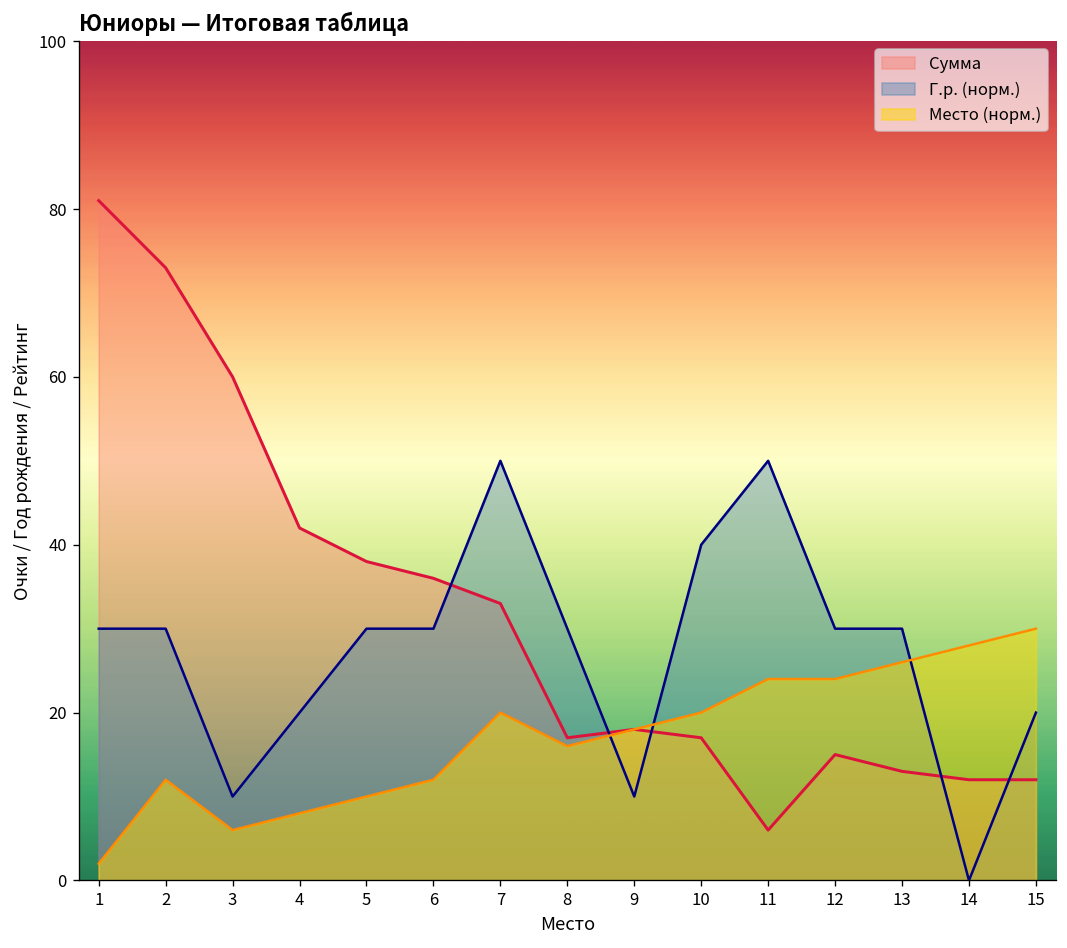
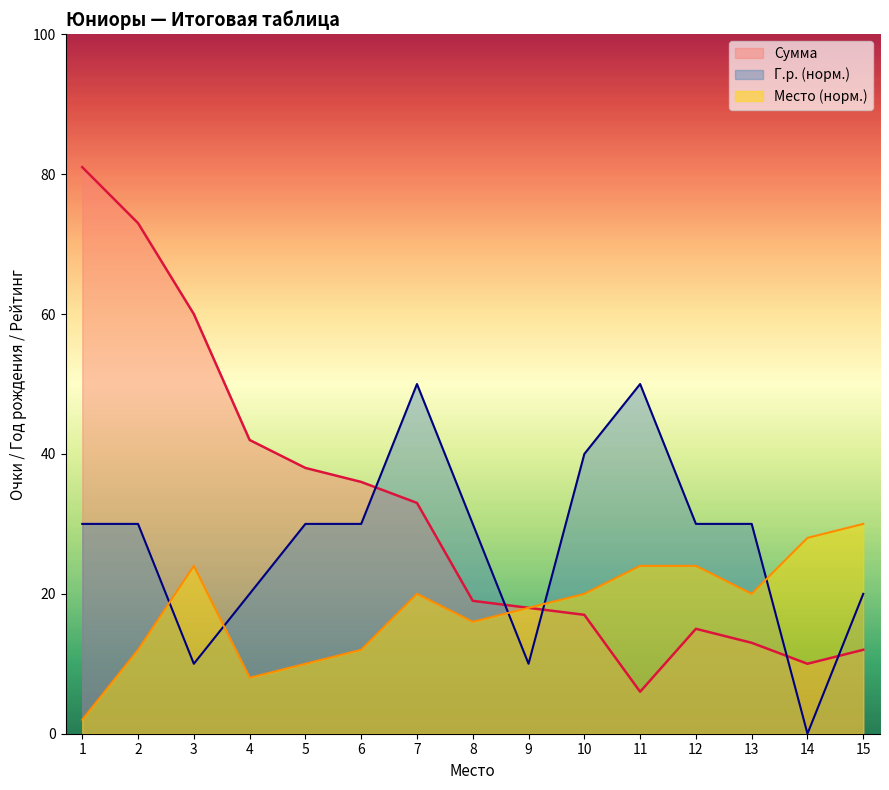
Место (норм.), 3: 6 -> 24
Сумма, 8: 17 -> 19
Место (норм.), 13: 26 -> 20
Сумма, 14: 12 -> 10
